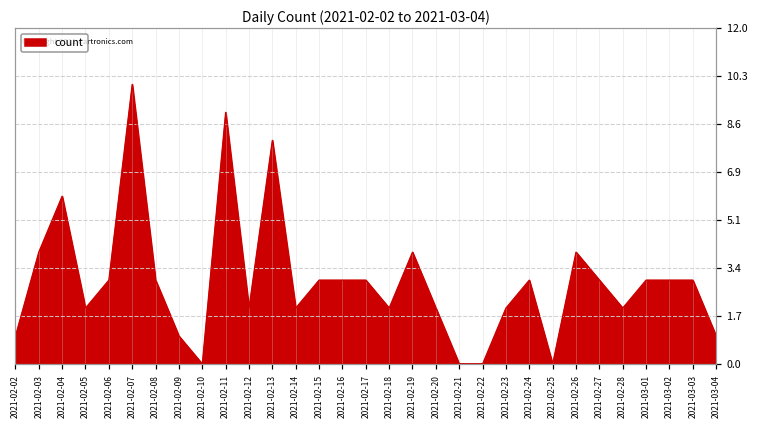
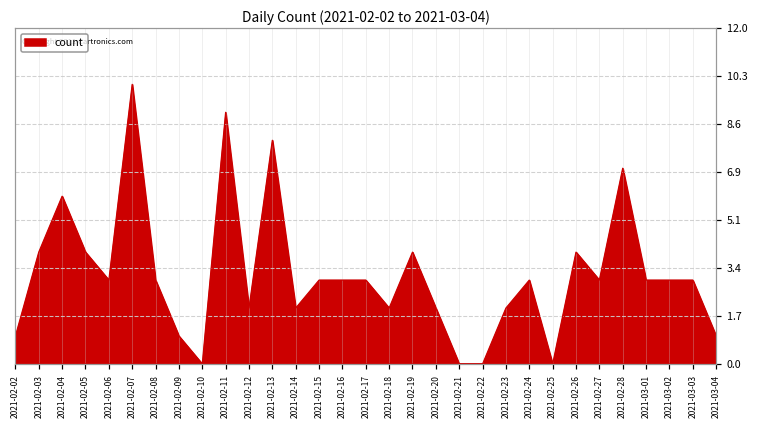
2021-02-05: 2 -> 4
2021-02-28: 2 -> 7
